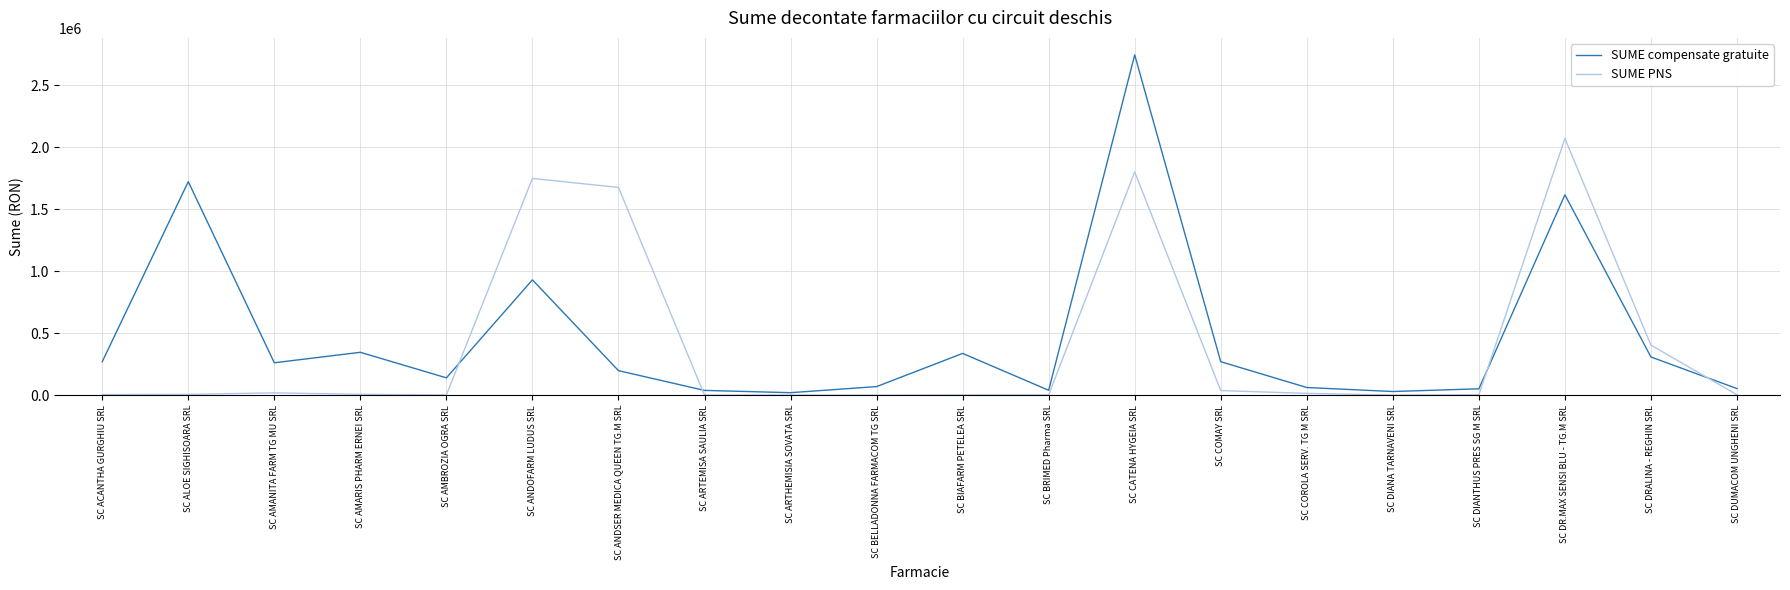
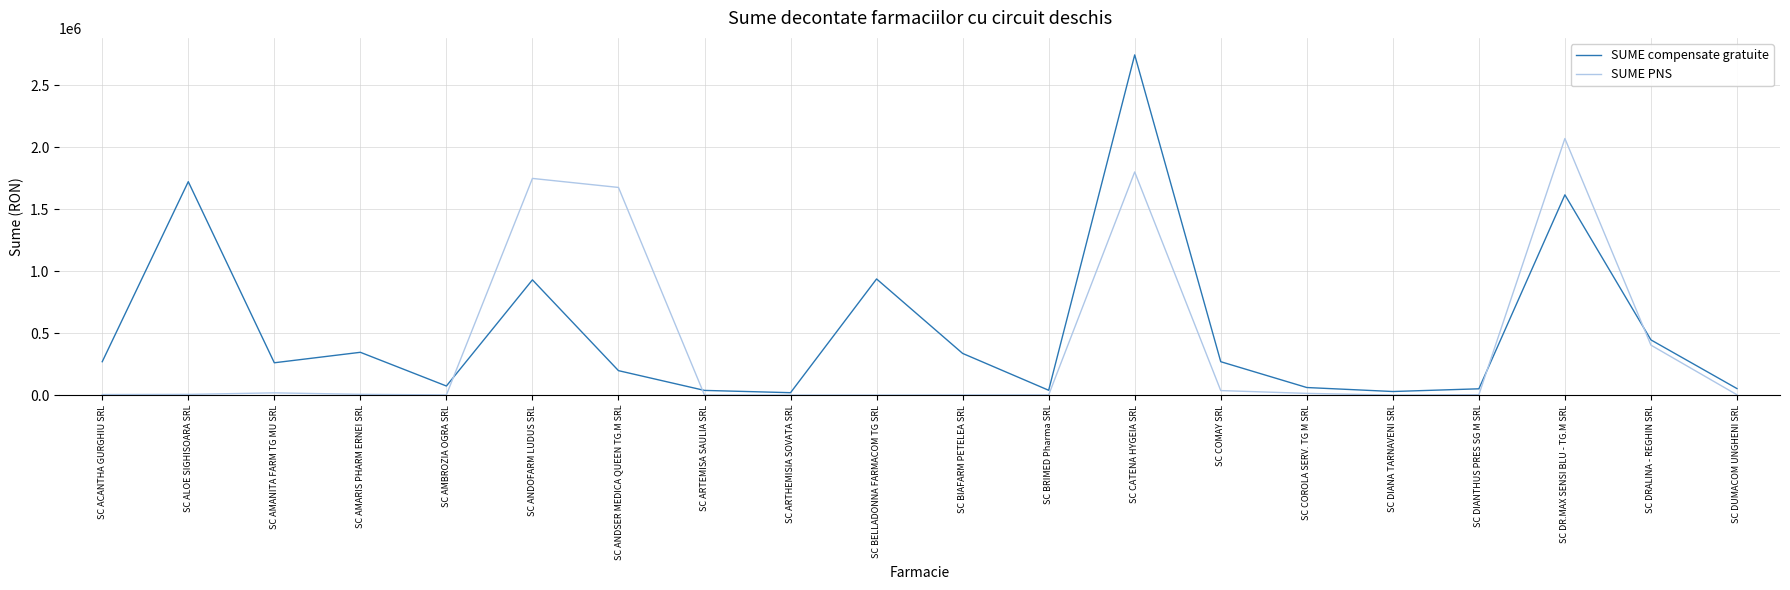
SUME compensate gratuite, SC AMBROZIA OGRA SRL: 140000 -> 70000
SUME compensate gratuite, SC BELLADONNA FARMACOM TG SRL: 70000 -> 940000
SUME compensate gratuite, SC DRALINA - REGHIN SRL: 310000 -> 450000
